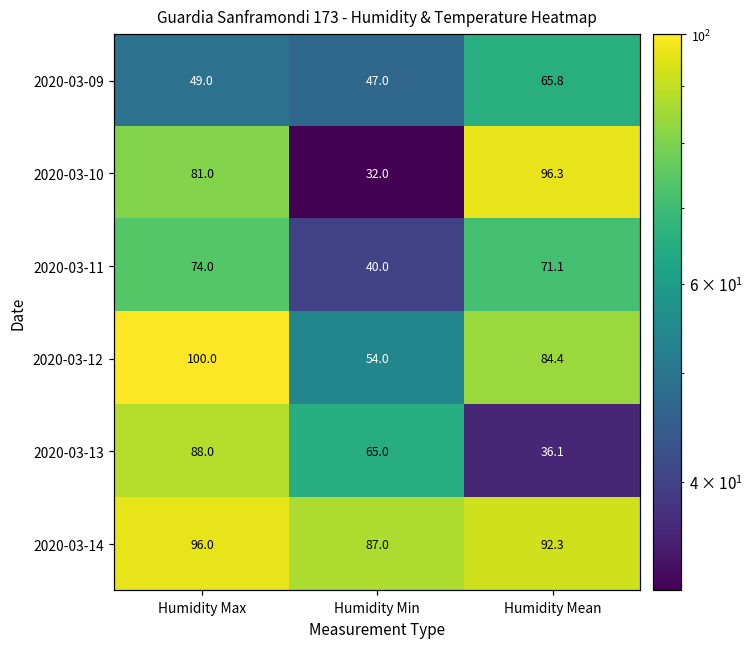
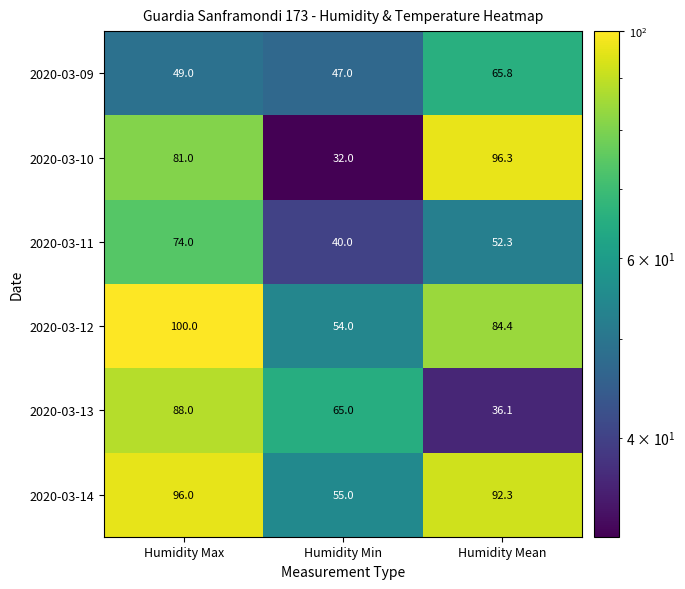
2020-03-11, Humidity Mean: 71.1 -> 52.3
2020-03-14, Humidity Min: 87.0 -> 55.0
